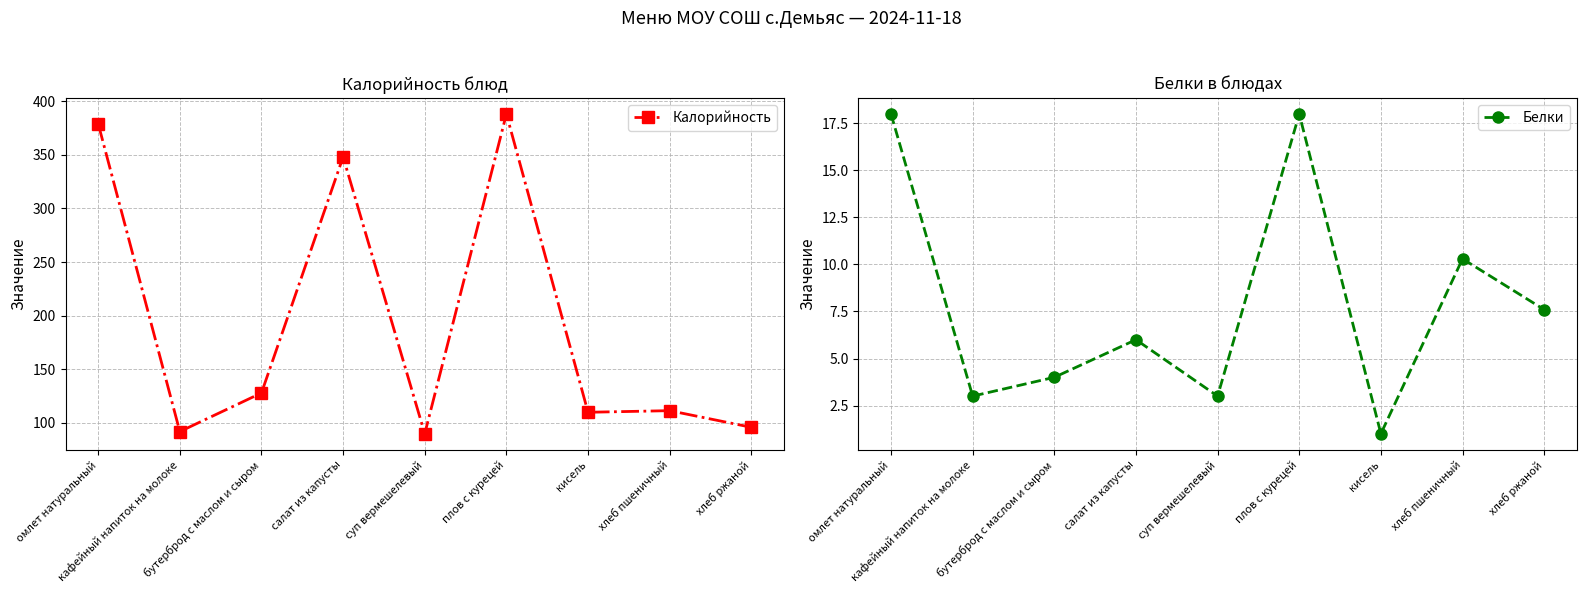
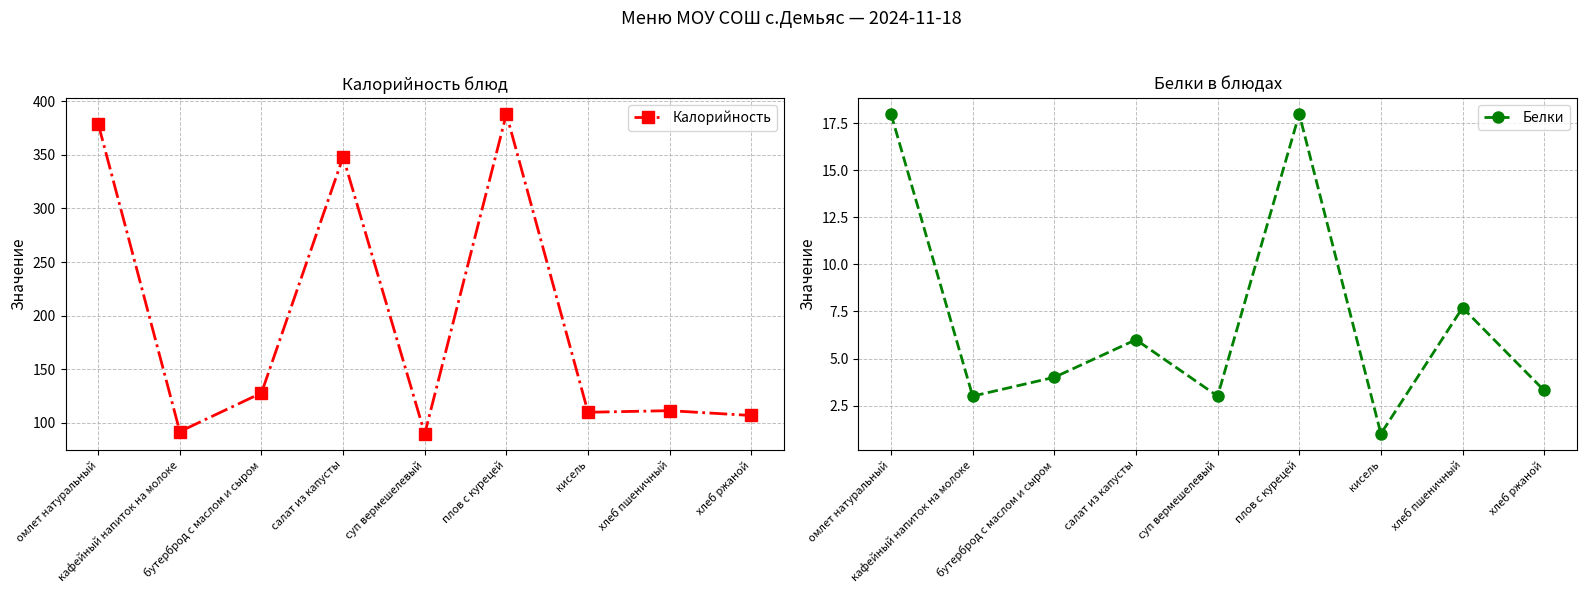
Калорийность блюд, хлеб ржаной: 96 -> 107
Белки в блюдах, хлеб пшеничный: 10.3 -> 7.7
Белки в блюдах, хлеб ржаной: 7.6 -> 3.3
